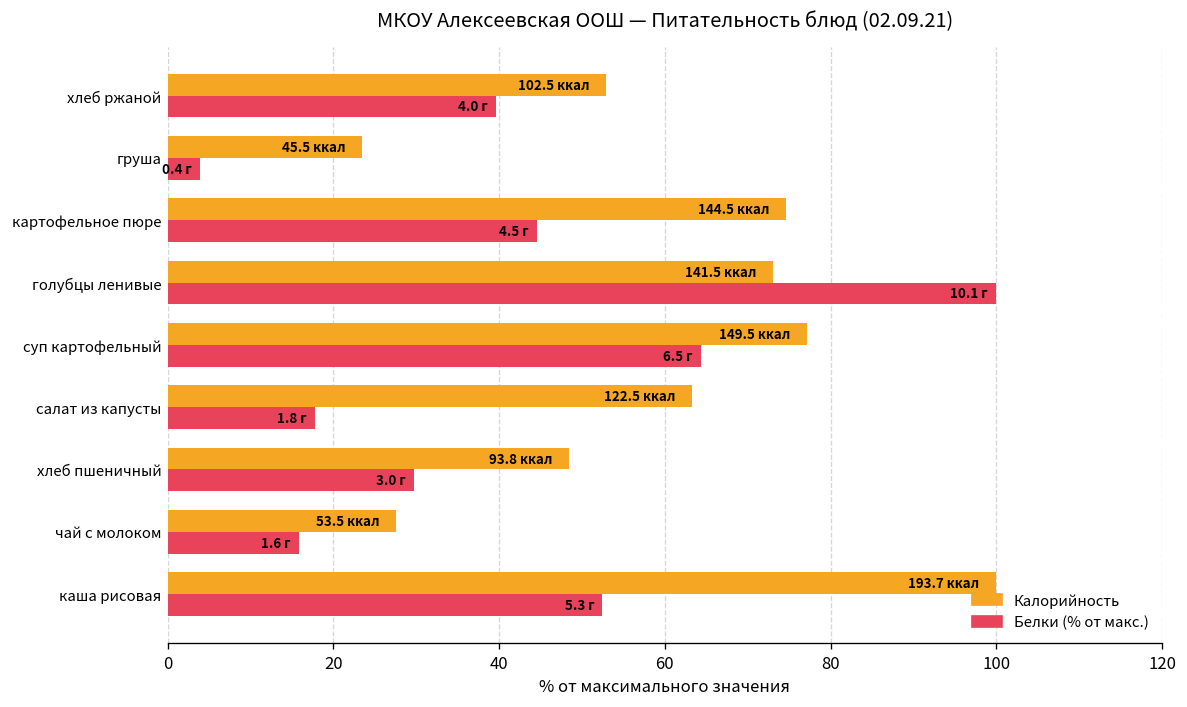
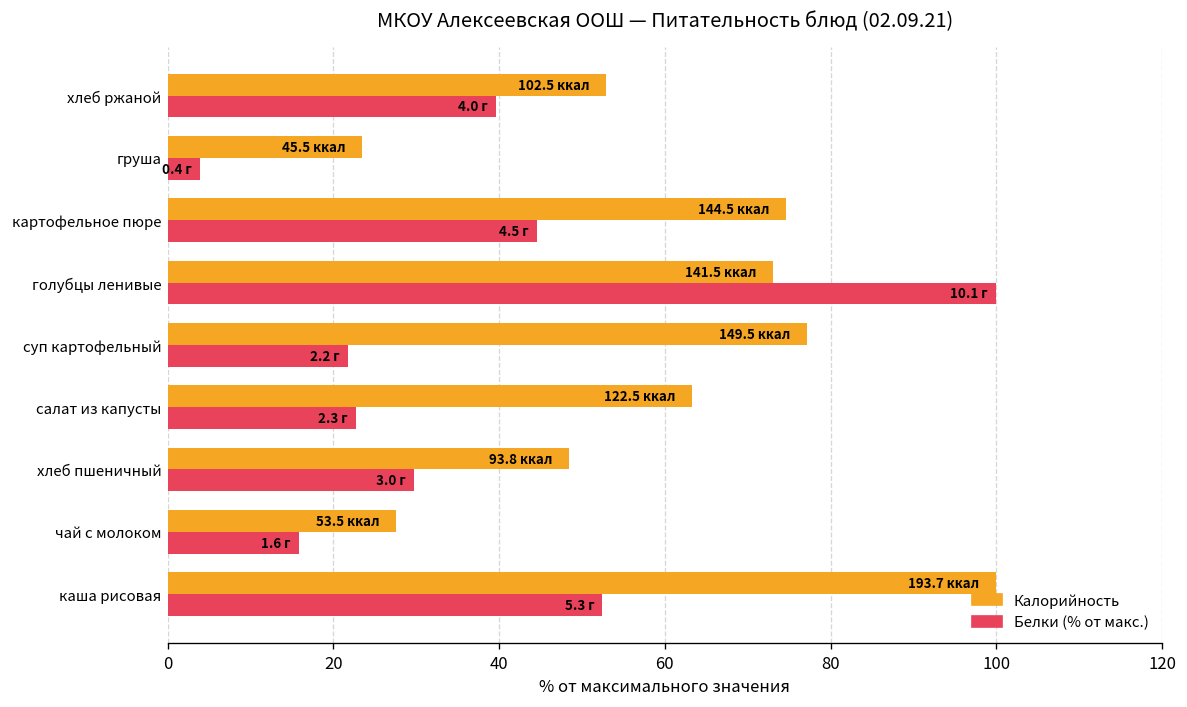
Белки (% от макс.), суп картофельный: 6.5 -> 2.2
Белки (% от макс.), салат из капусты: 1.8 -> 2.3
